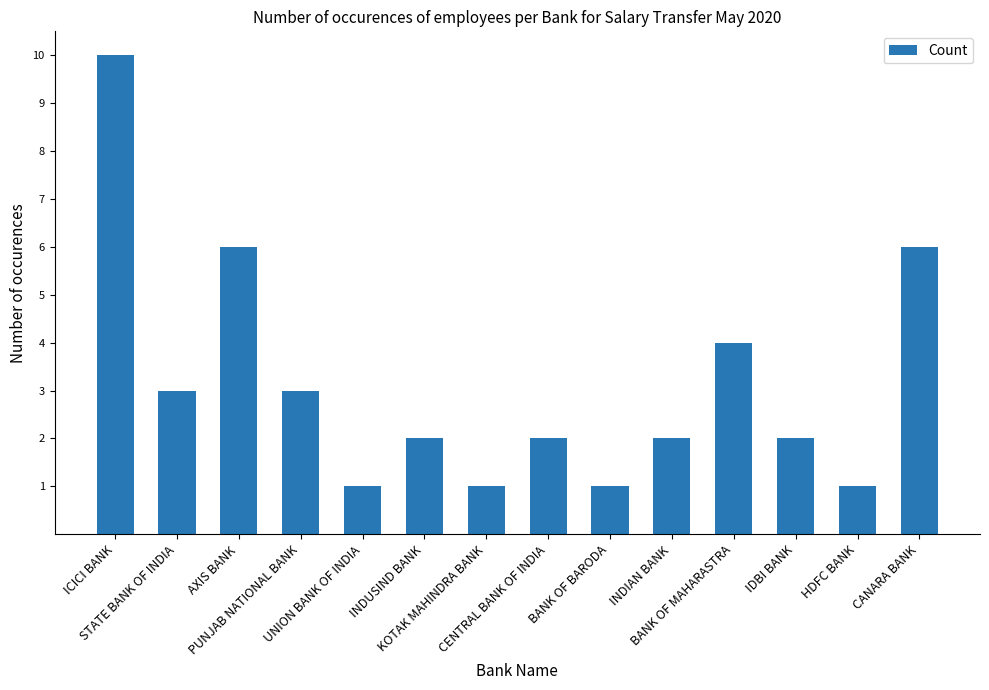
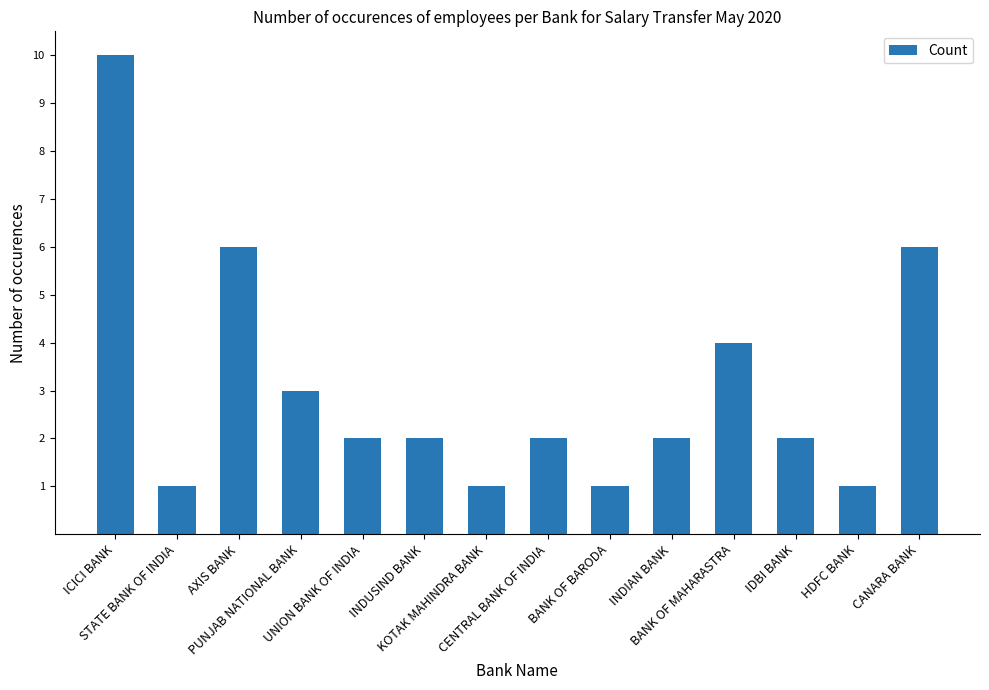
STATE BANK OF INDIA: 3 -> 1
UNION BANK OF INDIA: 1 -> 2
